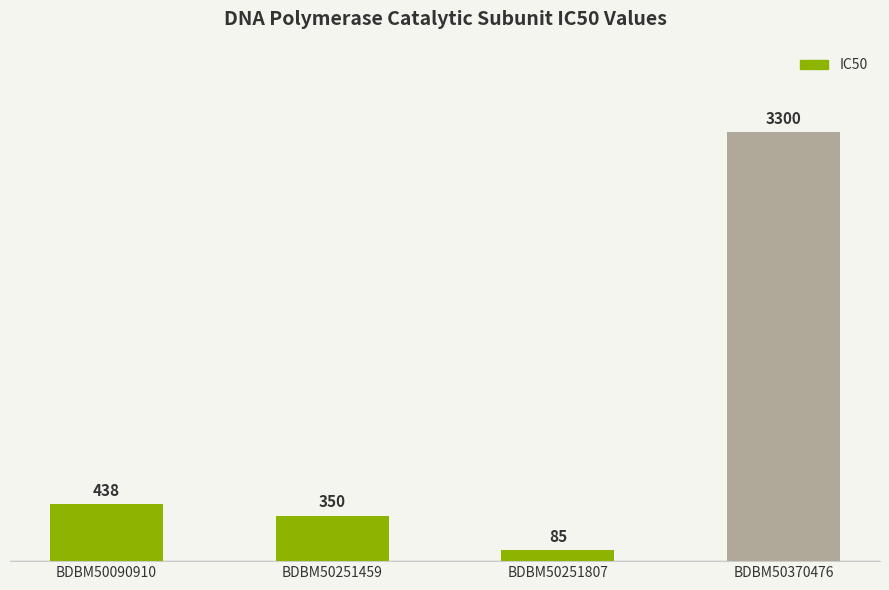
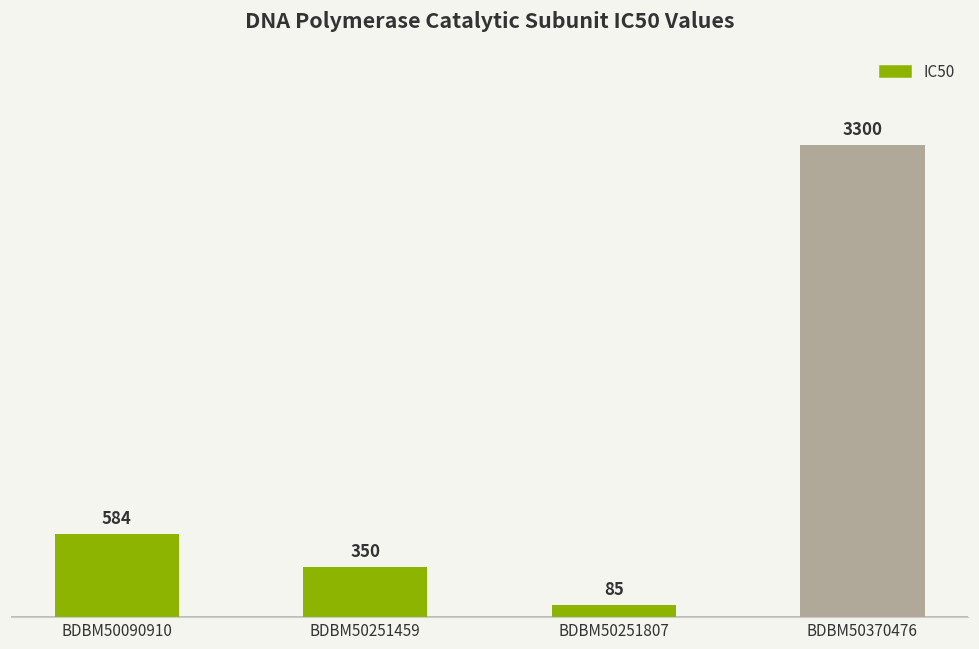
BDBM50090910: 438 -> 584
